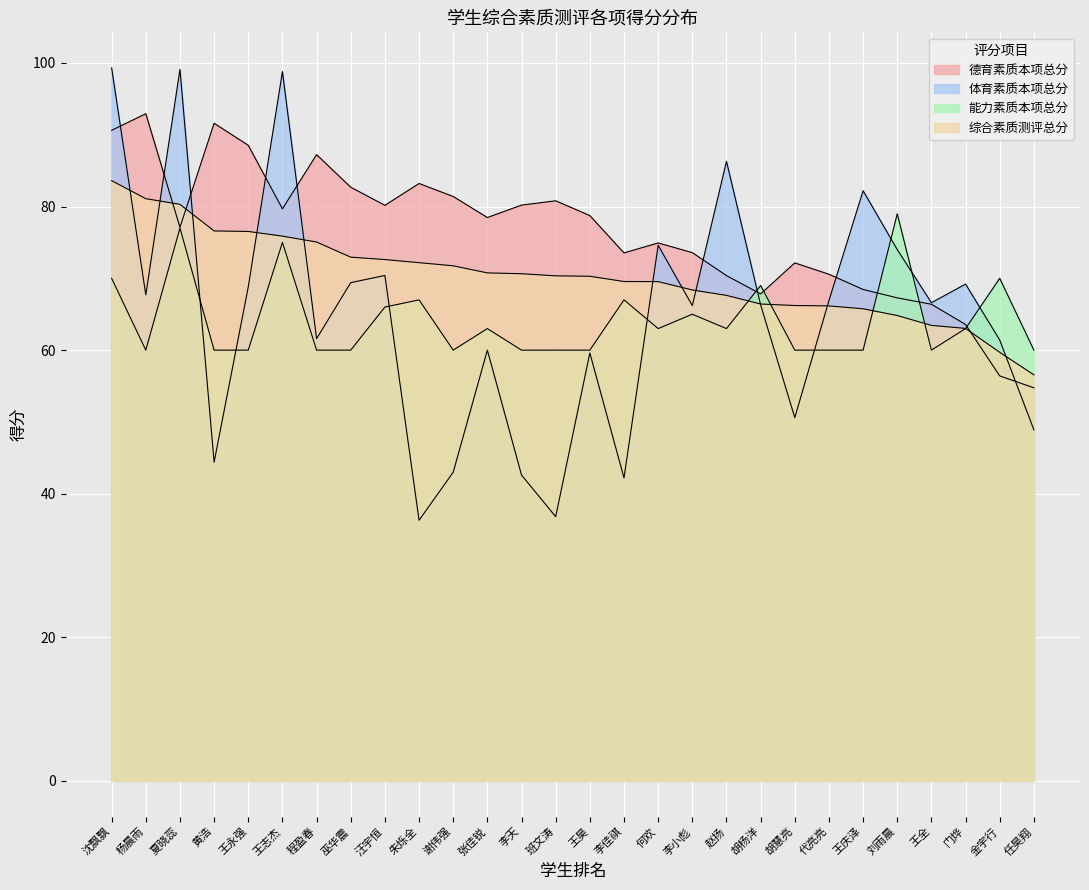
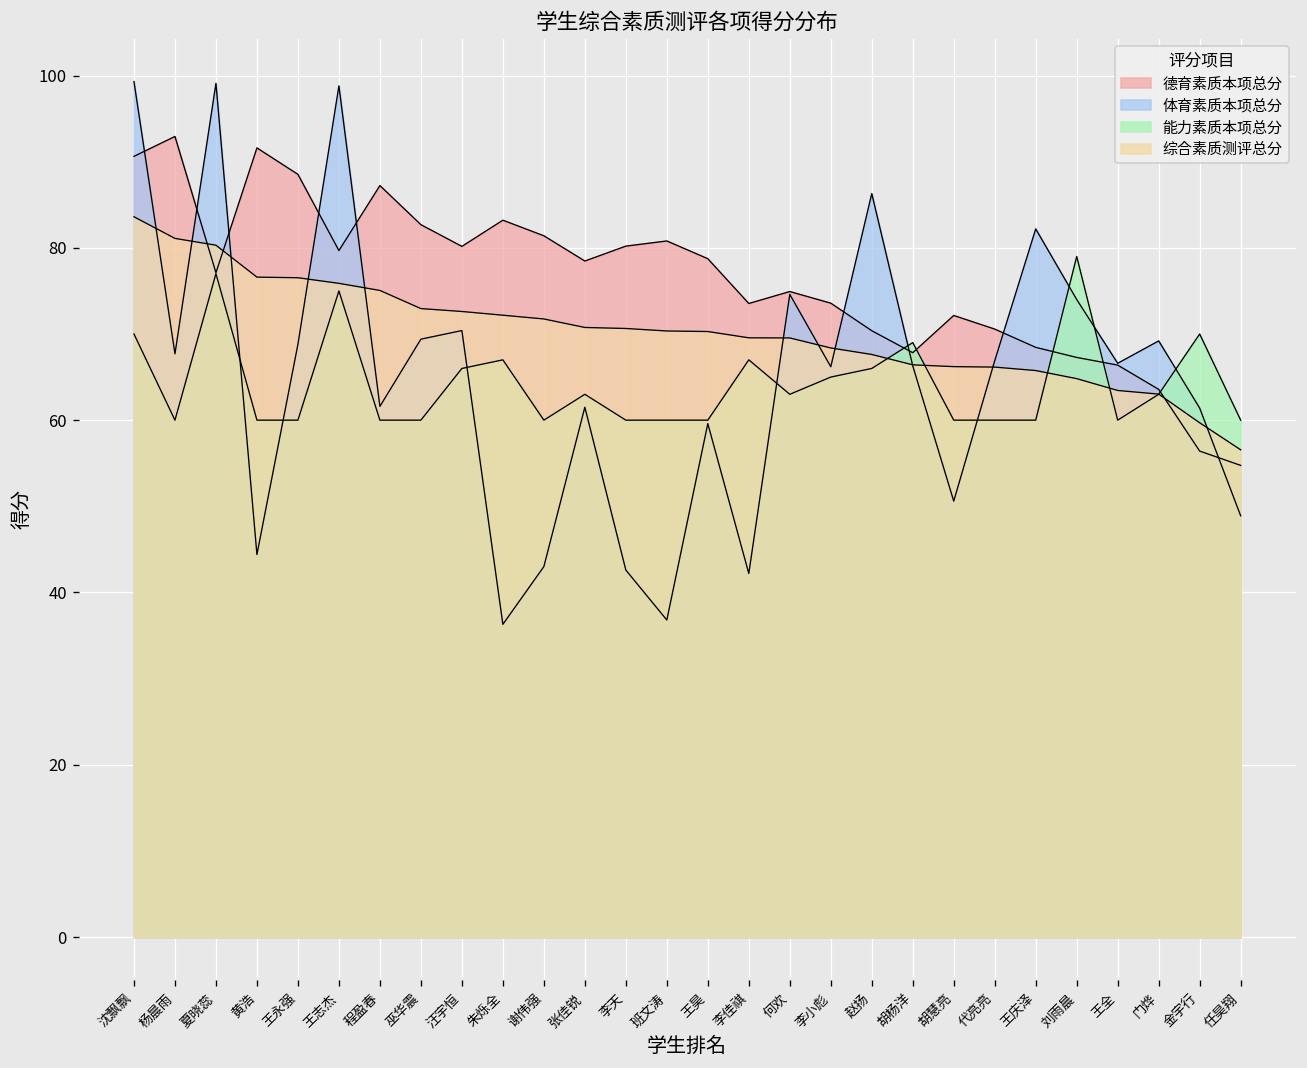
体育素质本项总分, 张佳锐: 60 -> 62
能力素质本项总分, 赵扬: 63 -> 66
